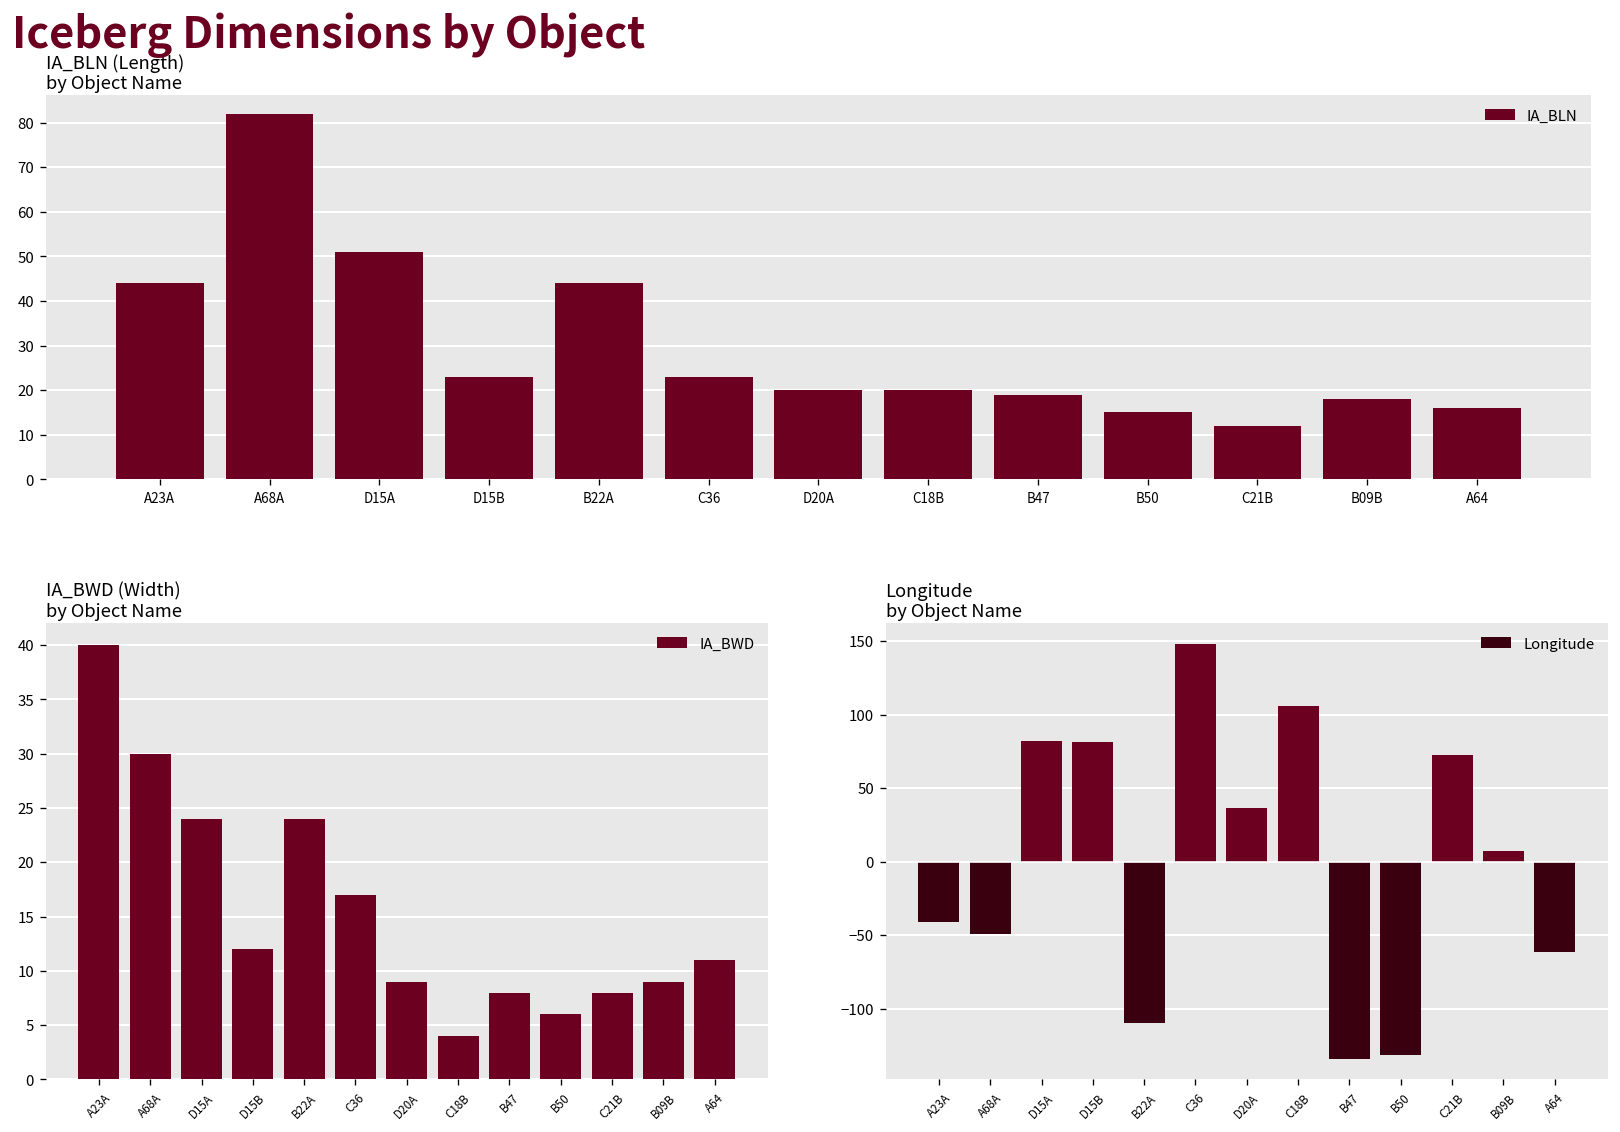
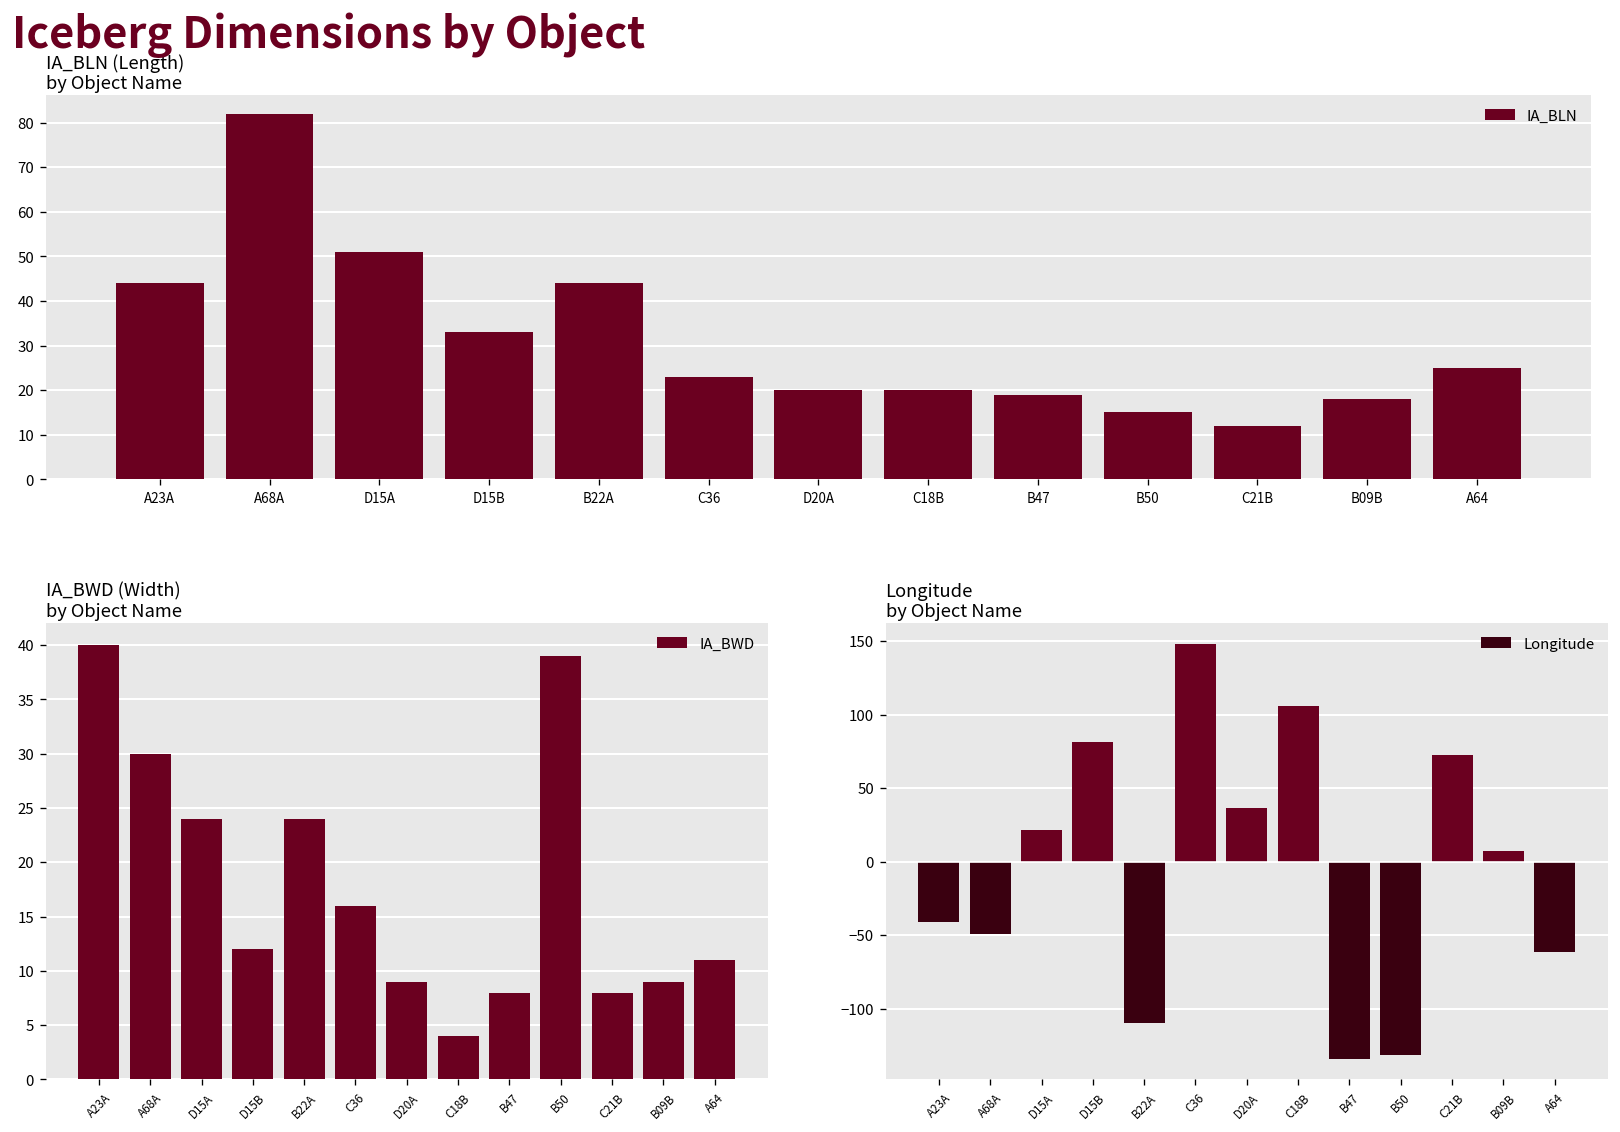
IA_BLN (Length) by Object Name, D15B: 23 -> 33
IA_BLN (Length) by Object Name, A64: 16 -> 25
IA_BWD (Width) by Object Name, C36: 17 -> 16
IA_BWD (Width) by Object Name, B50: 6 -> 39
Longitude by Object Name, D15A: 82 -> 22
